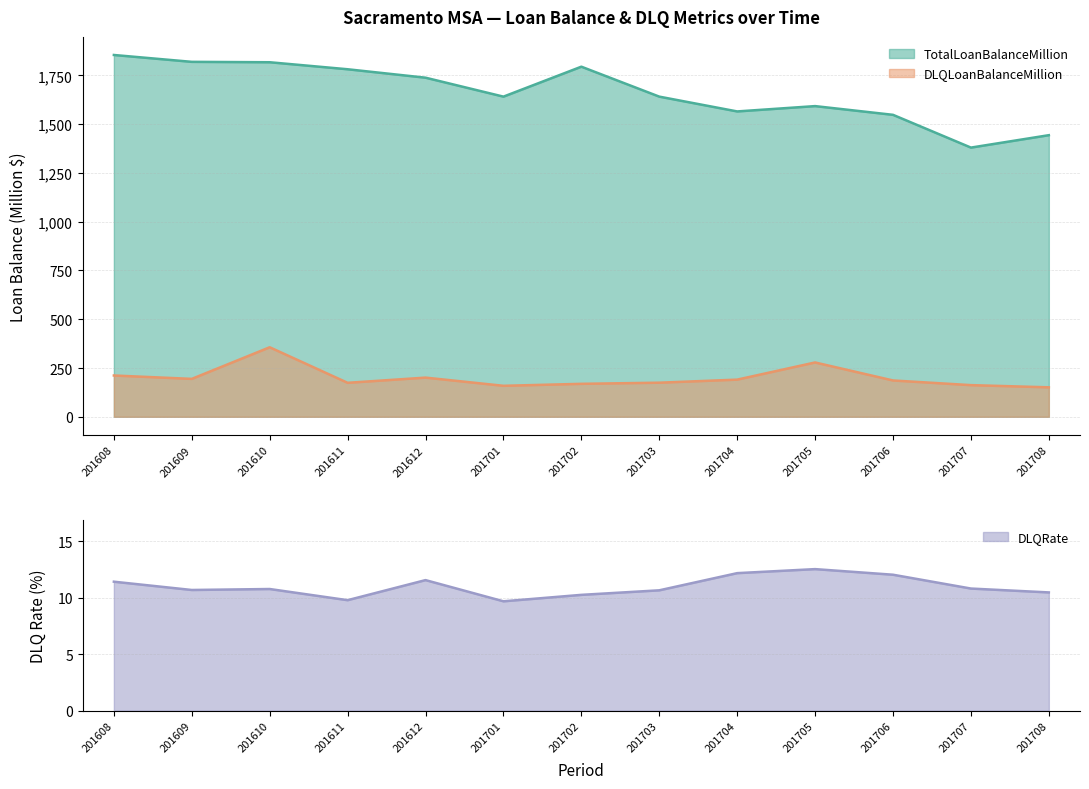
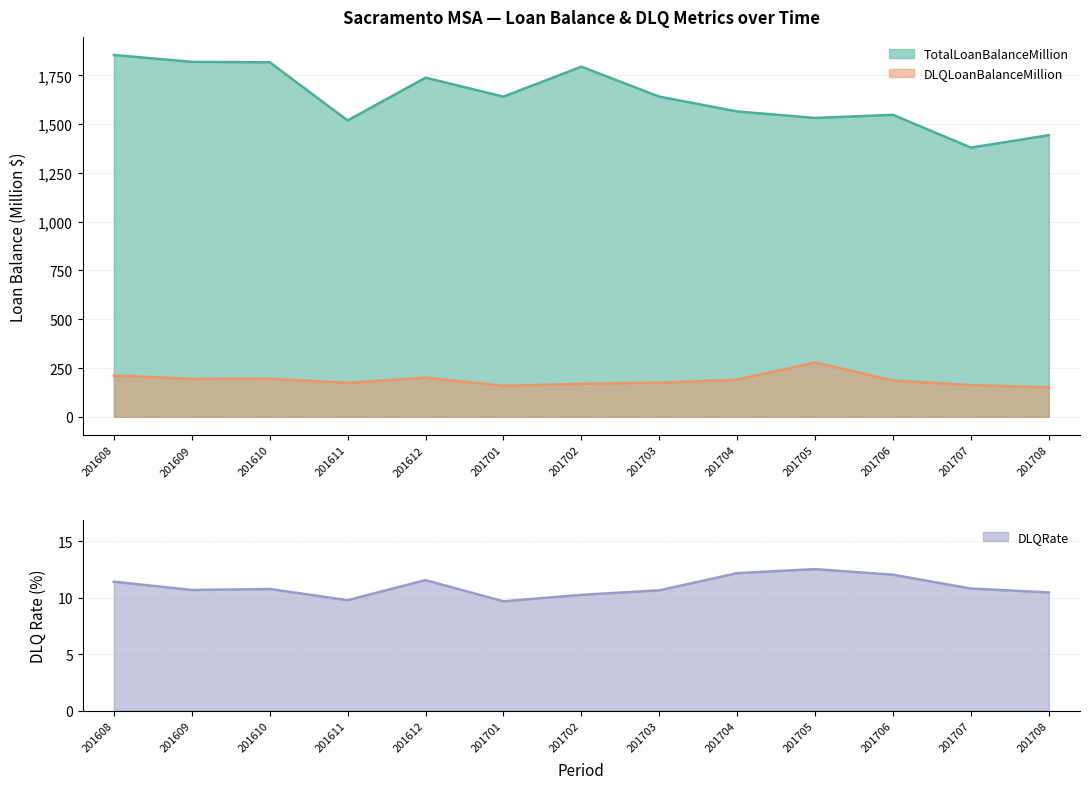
Sacramento MSA — Loan Balance & DLQ Metrics over Time, DLQLoanBalanceMillion, 201610: 360 -> 200
Sacramento MSA — Loan Balance & DLQ Metrics over Time, TotalLoanBalanceMillion, 201611: 1,780 -> 1,520
Sacramento MSA — Loan Balance & DLQ Metrics over Time, TotalLoanBalanceMillion, 201705: 1,590 -> 1,530
